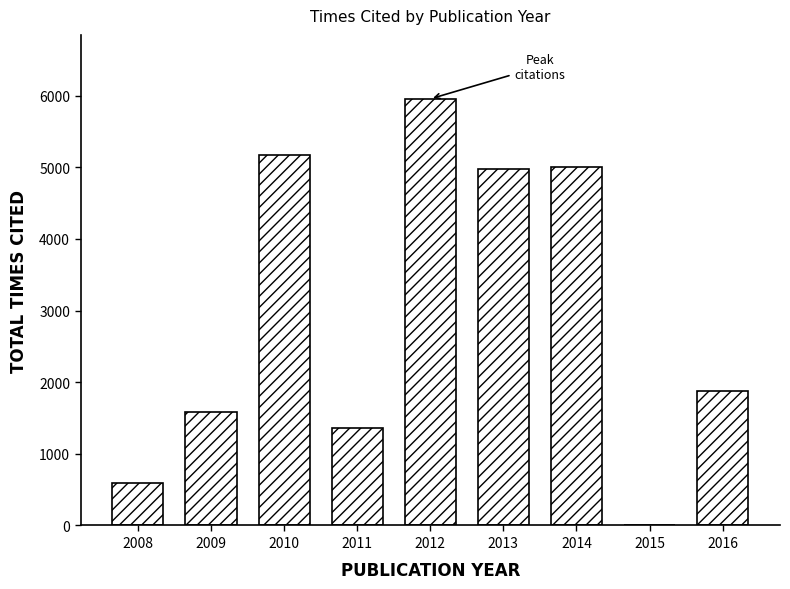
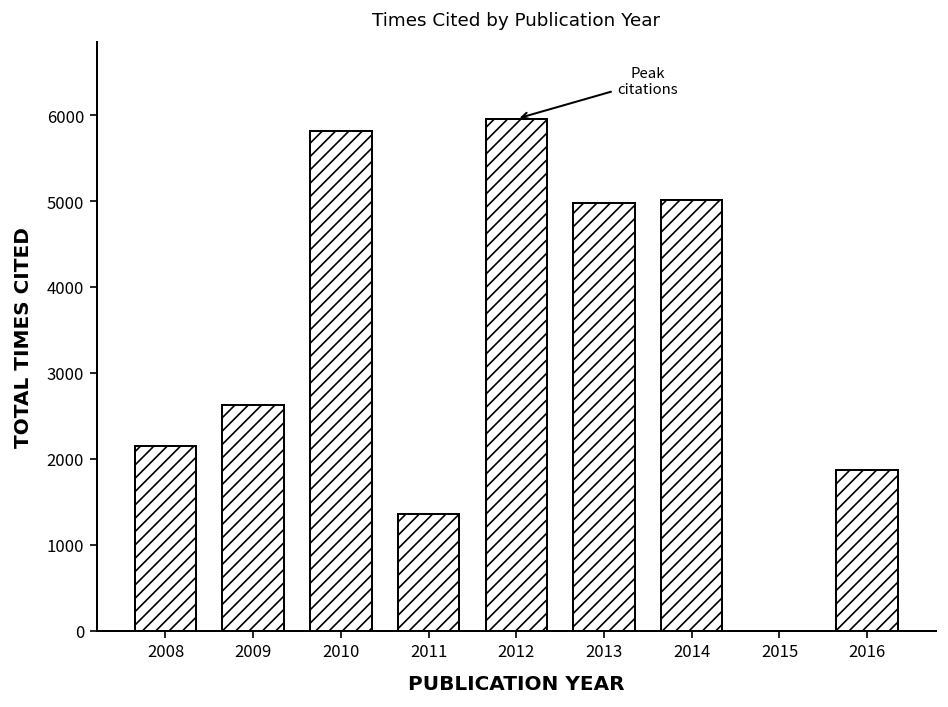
2008: 600 -> 2200
2009: 1600 -> 2600
2010: 5200 -> 5800
